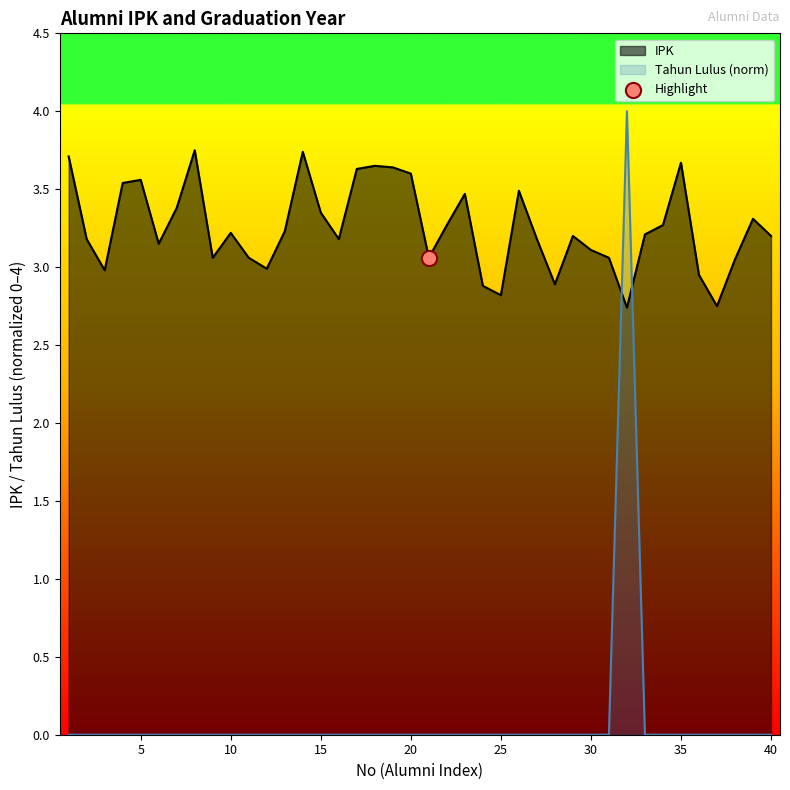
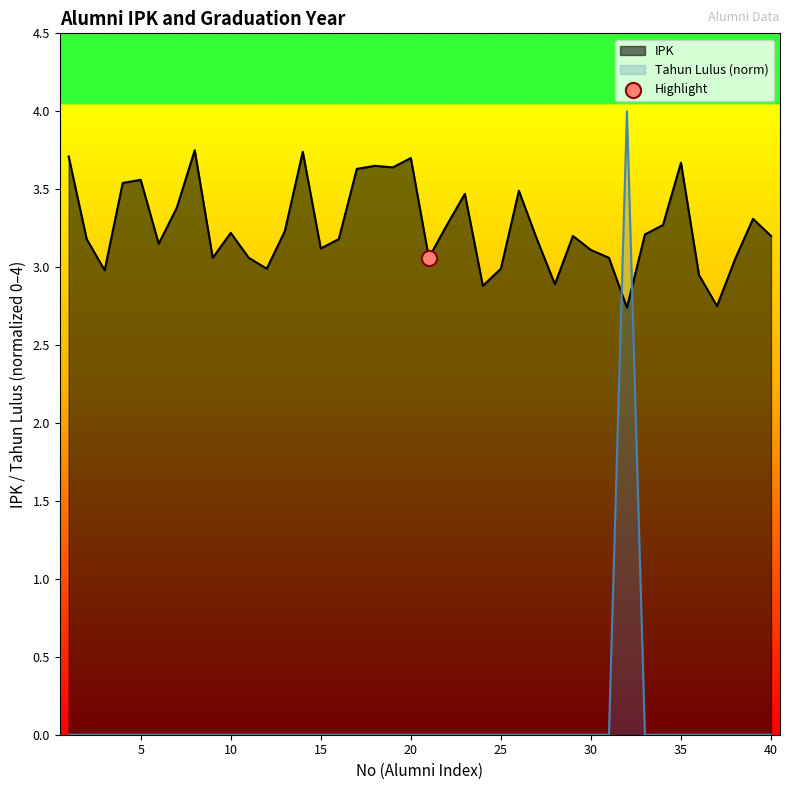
IPK, 15: 3.35 -> 3.12
IPK, 20: 3.6 -> 3.7
IPK, 25: 2.82 -> 2.99
